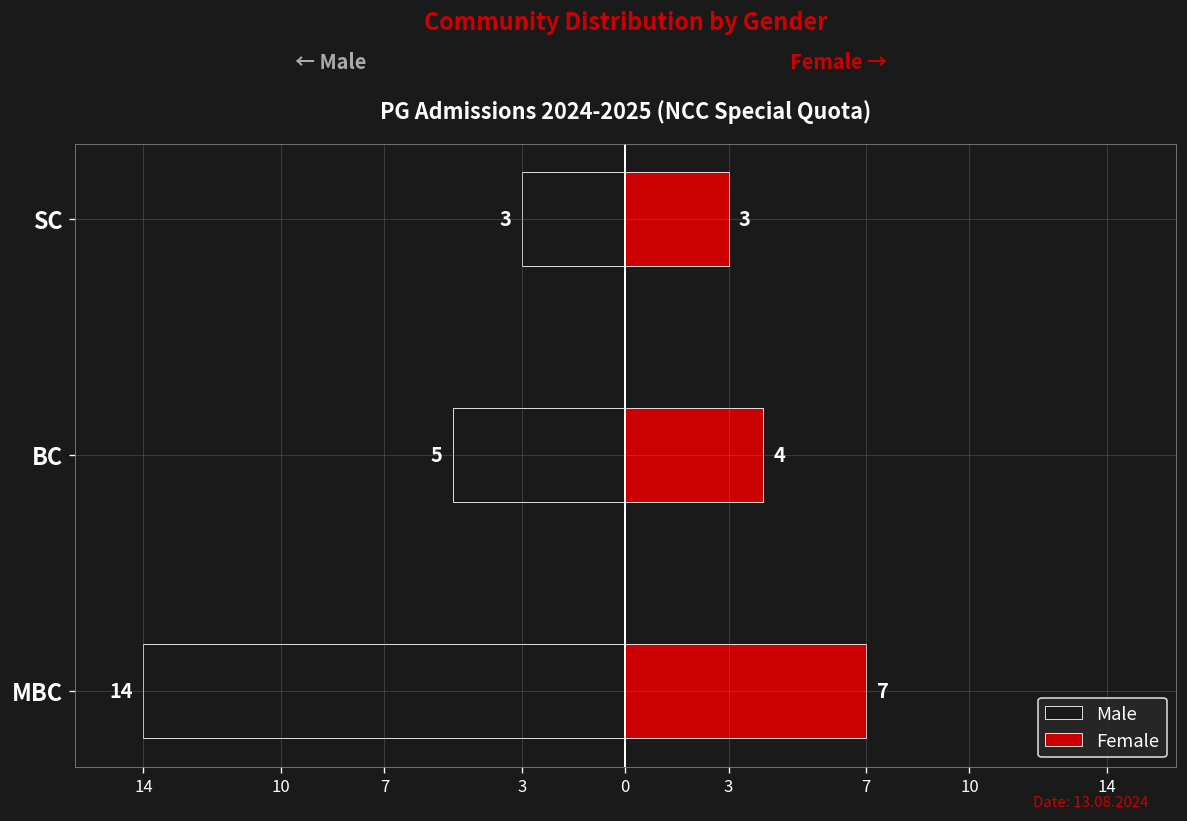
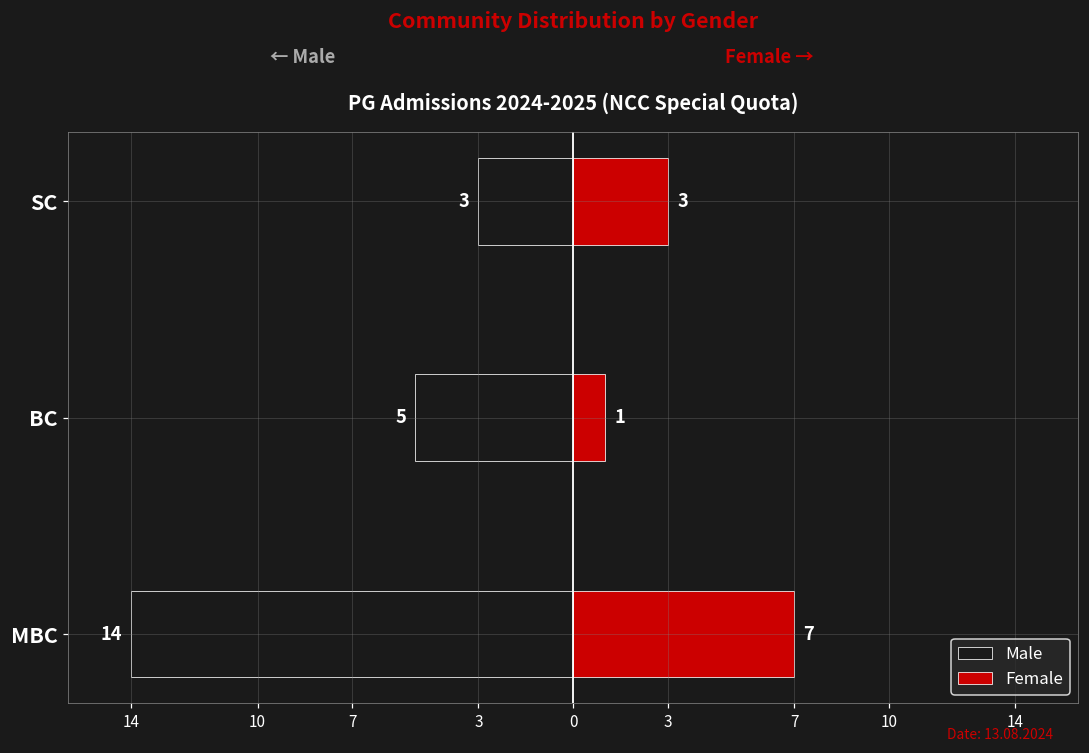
Female, BC: 4 -> 1
